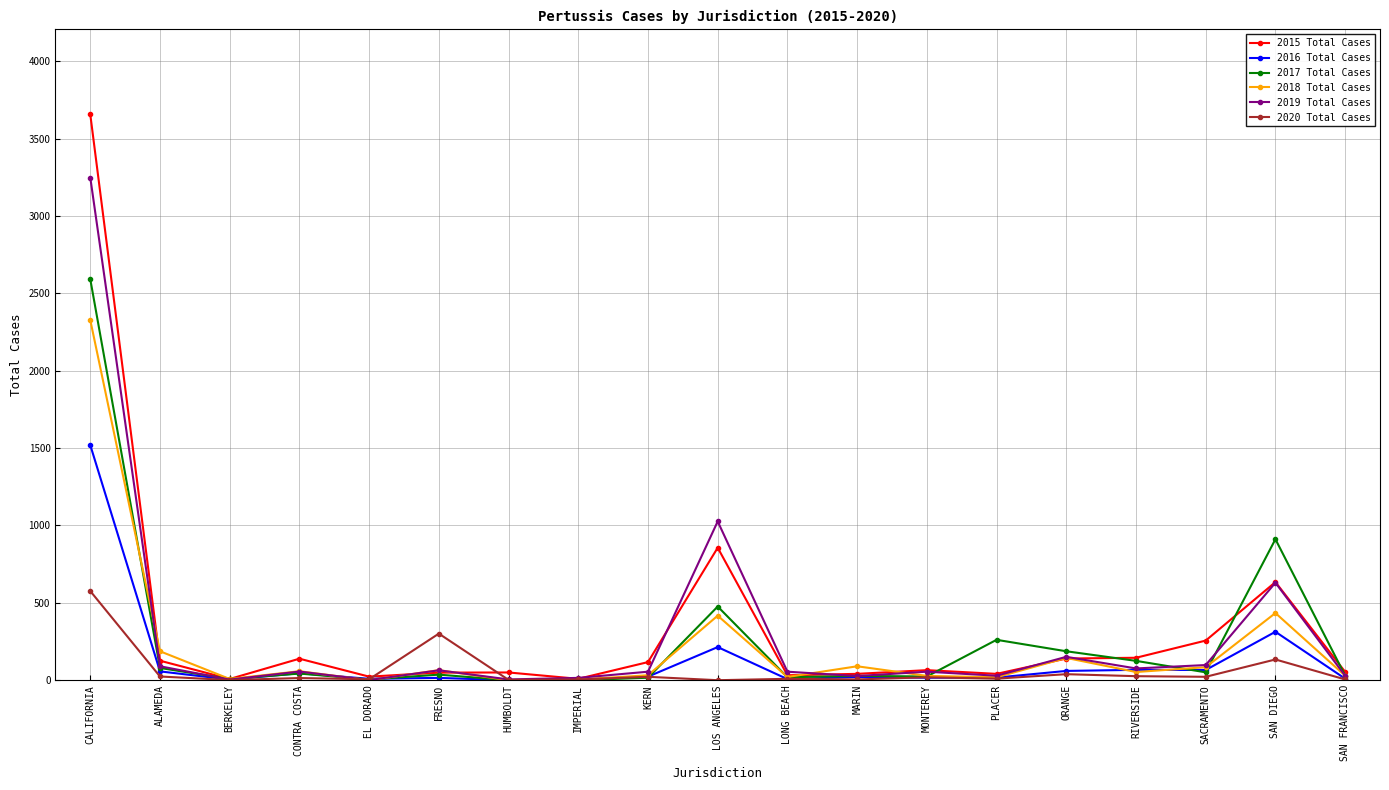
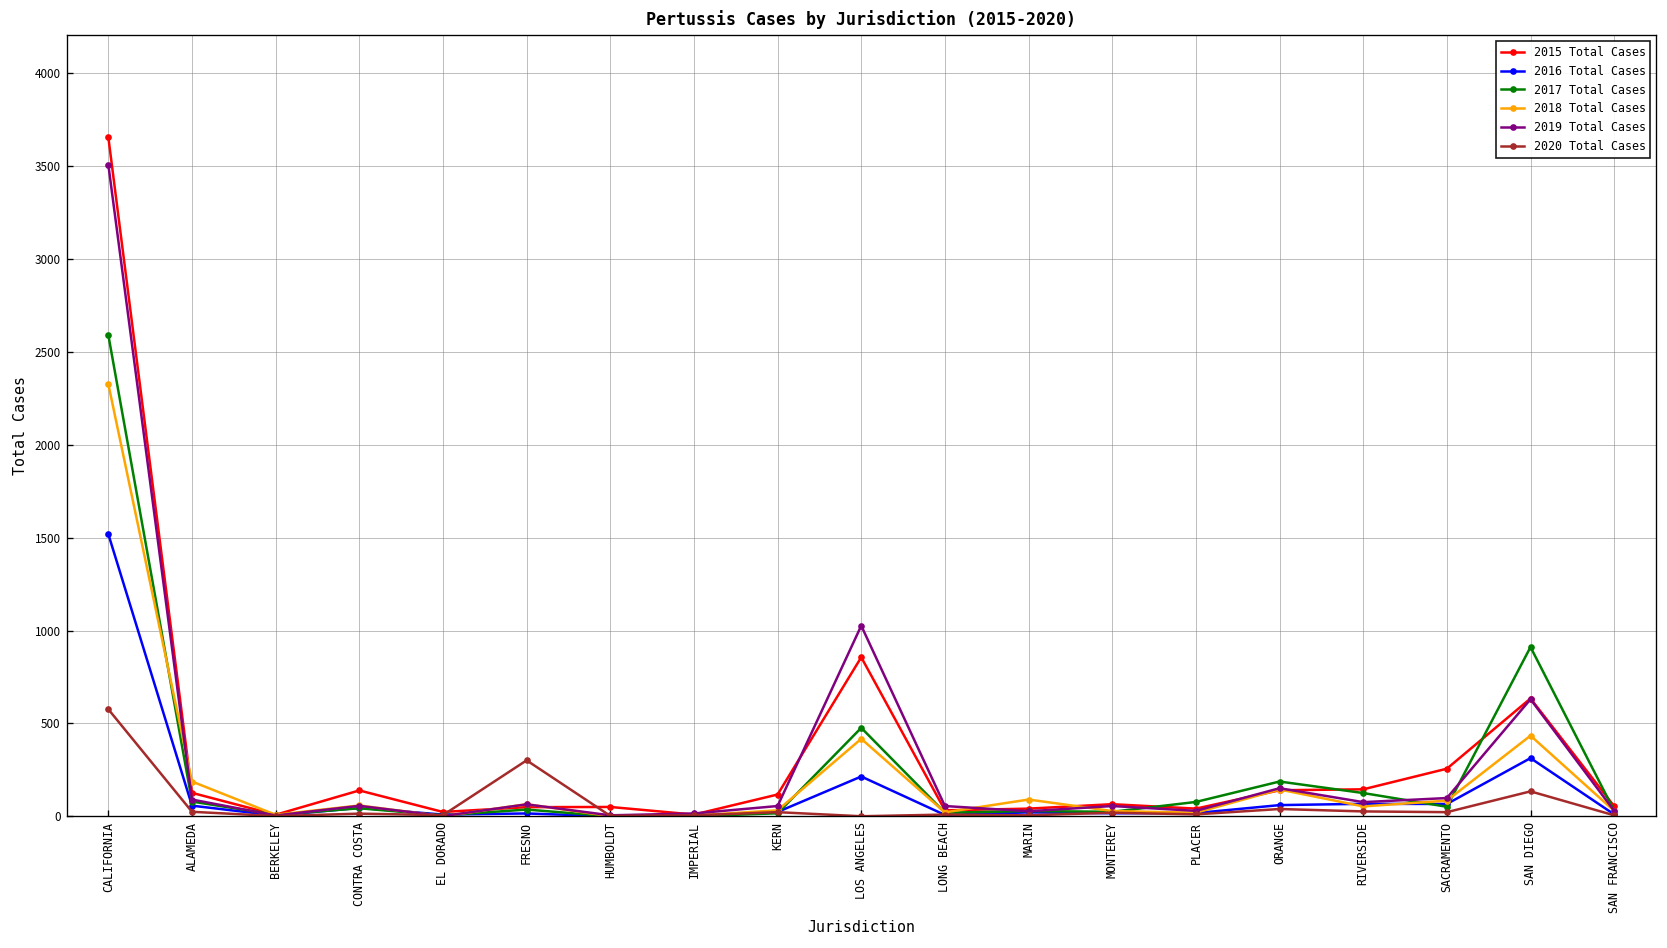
2019 Total Cases, CALIFORNIA: 3250 -> 3510
2017 Total Cases, PLACER: 260 -> 80
